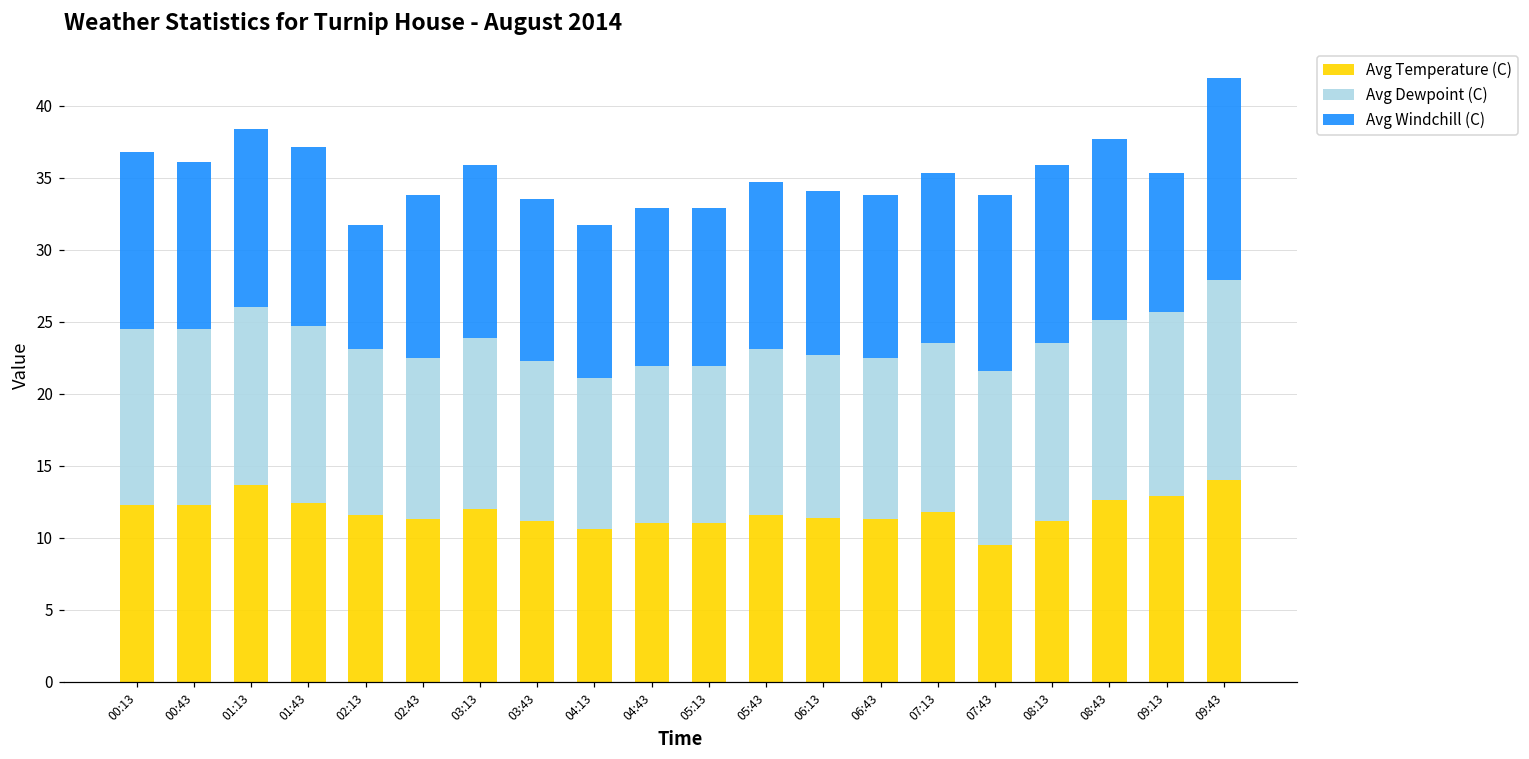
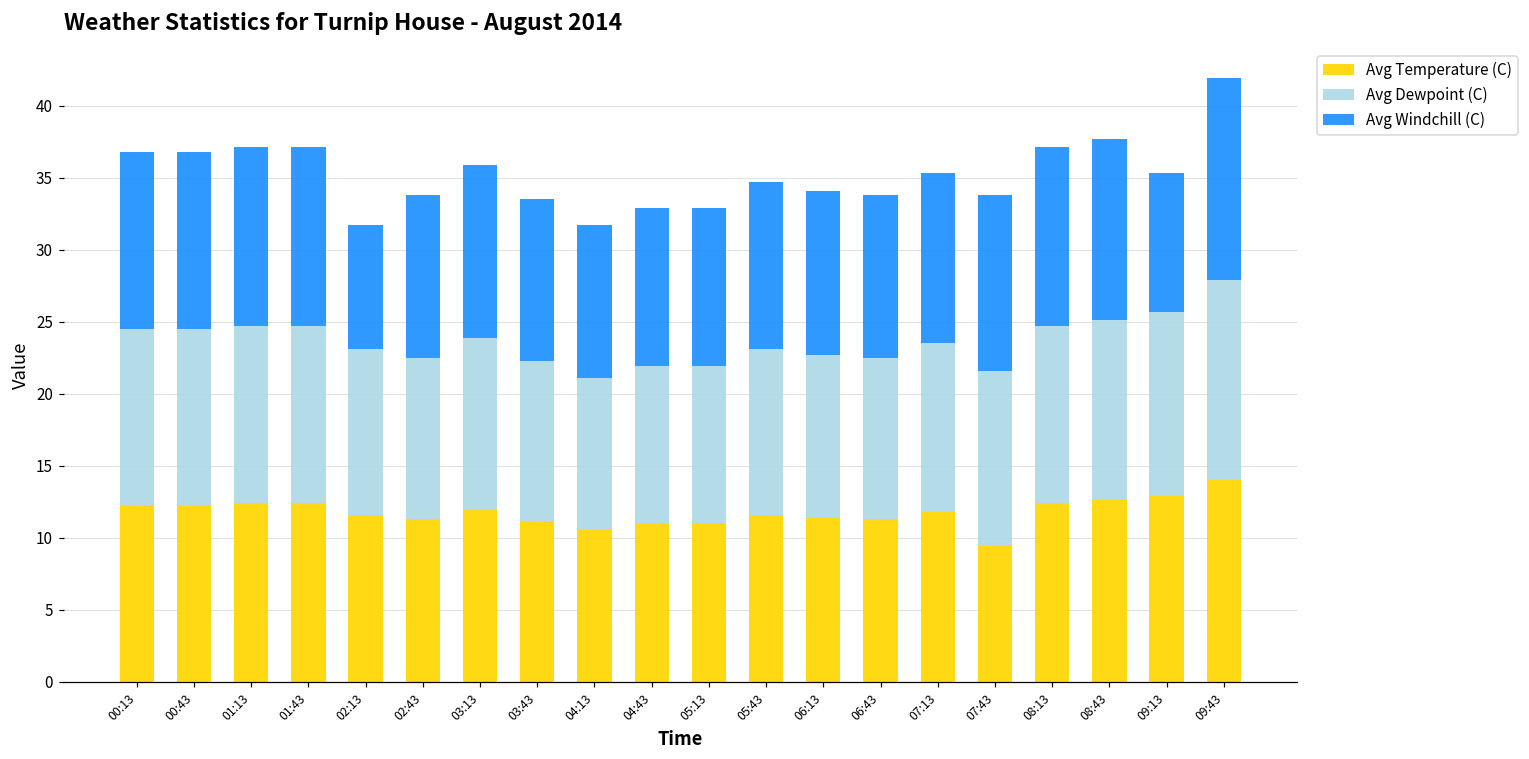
Avg Windchill (C), 00:43: 11.6 -> 12.3
Avg Temperature (C), 01:13: 13.7 -> 12.4
Avg Temperature (C), 08:13: 11.2 -> 12.4
